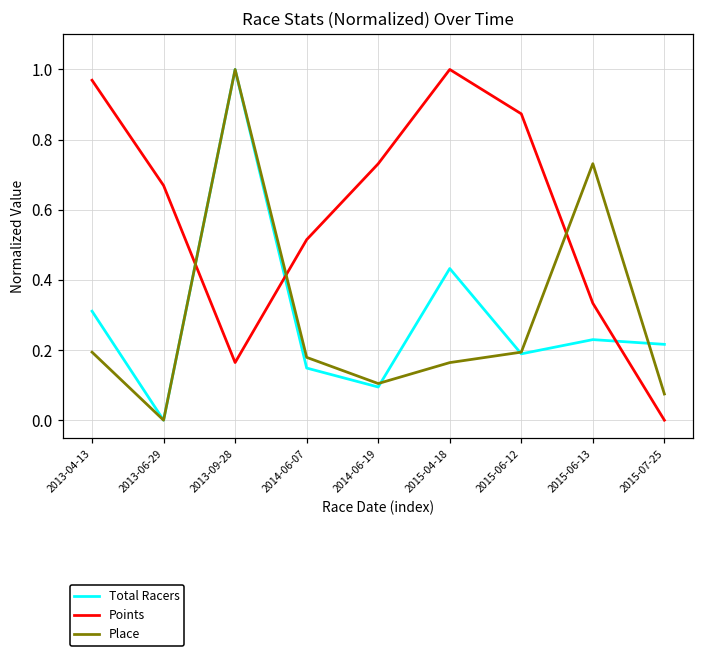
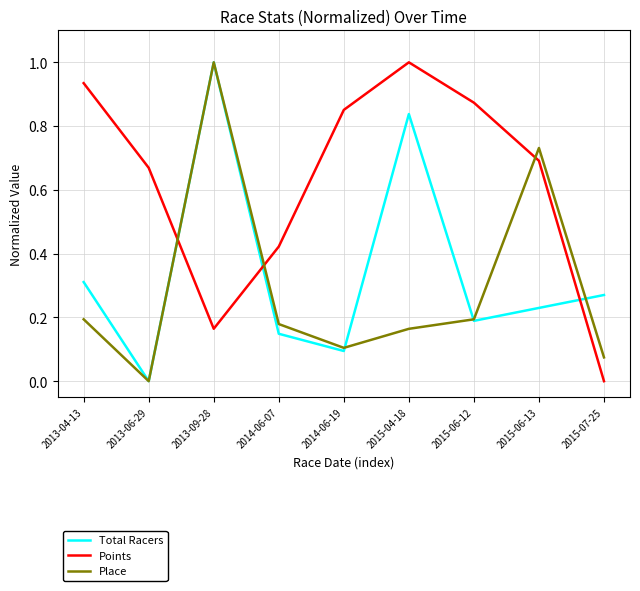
Points, 2013-04-13: 0.97 -> 0.93
Points, 2014-06-07: 0.51 -> 0.42
Points, 2014-06-19: 0.73 -> 0.85
Total Racers, 2015-04-18: 0.43 -> 0.84
Points, 2015-06-13: 0.33 -> 0.69
Total Racers, 2015-07-25: 0.22 -> 0.27
